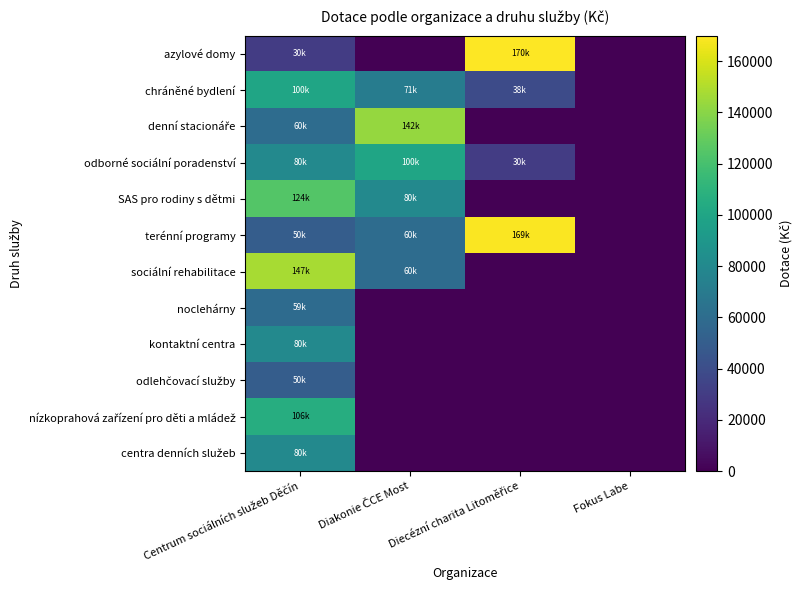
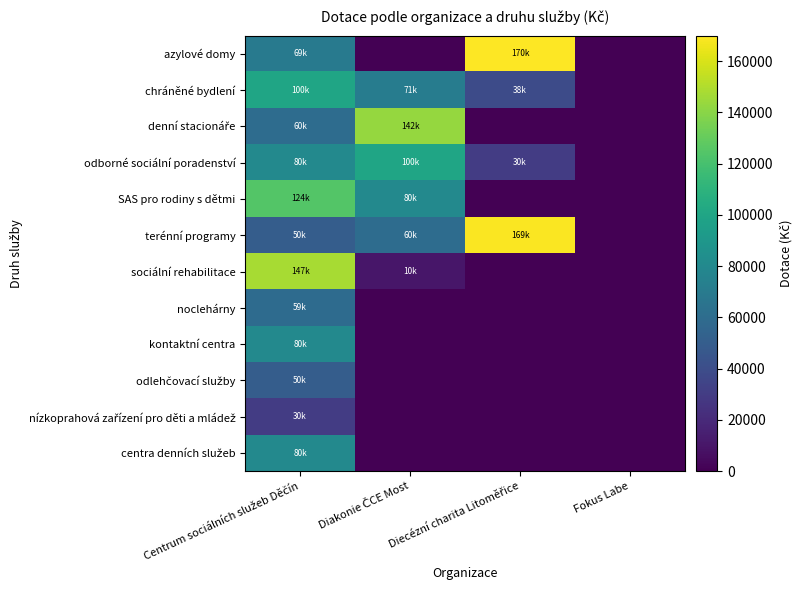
azylové domy, Centrum sociálních služeb Děčín: 30k -> 69k
sociální rehabilitace, Diakonie ČCE Most: 60k -> 10k
nízkoprahová zařízení pro děti a mládež, Centrum sociálních služeb Děčín: 106k -> 30k
